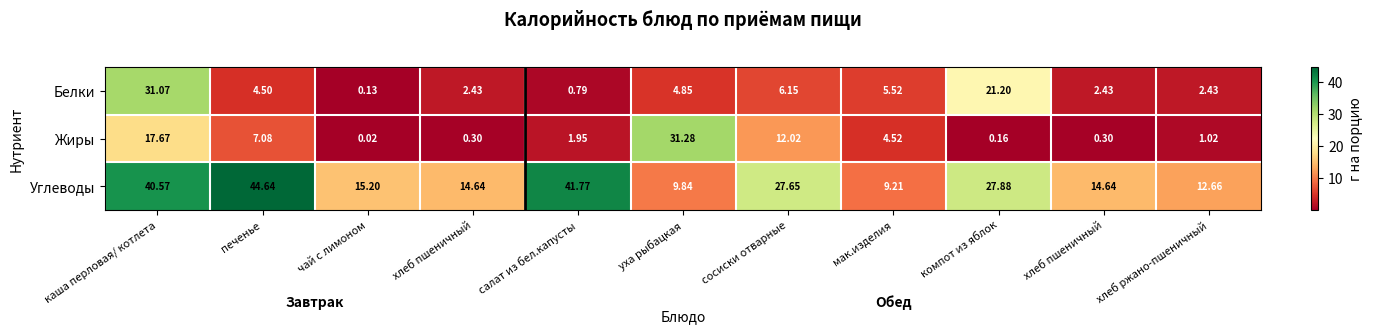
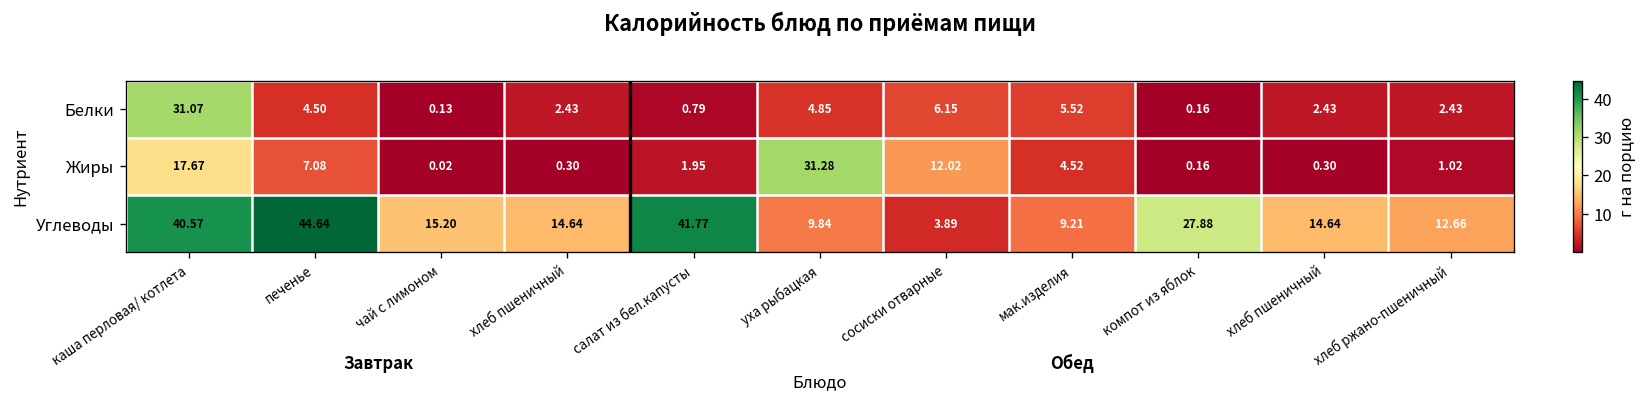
Белки, компот из яблок: 21.20 -> 0.16
Углеводы, сосиски отварные: 27.65 -> 3.89
